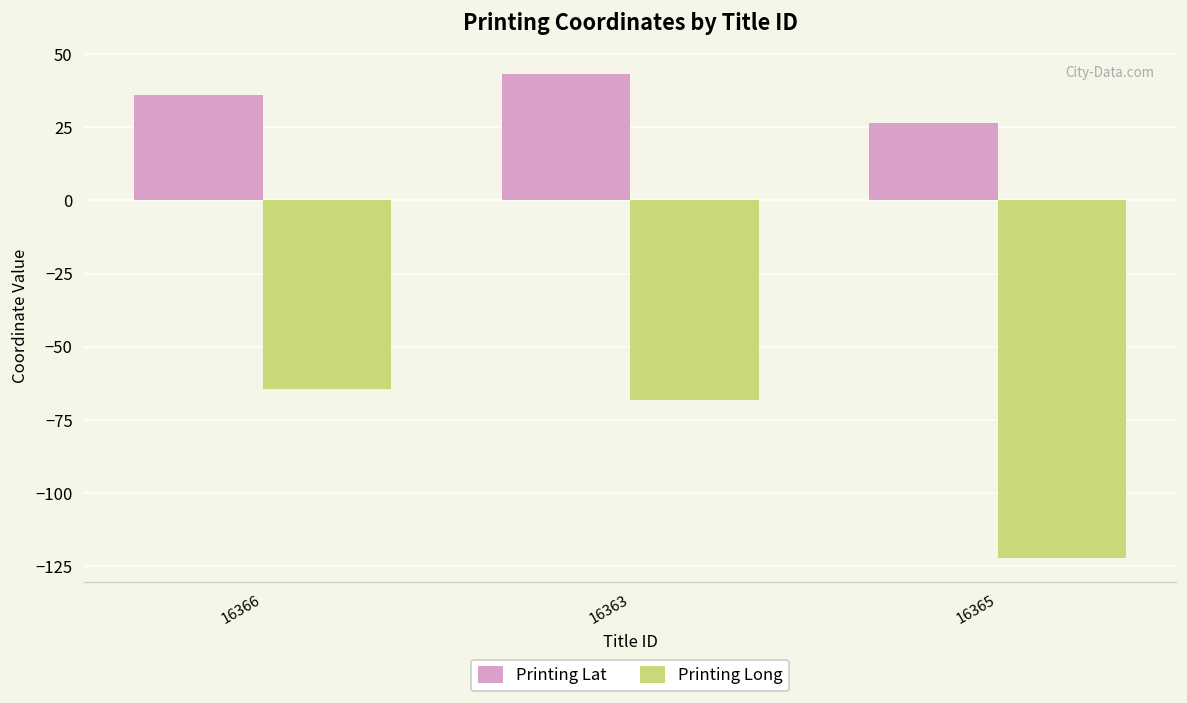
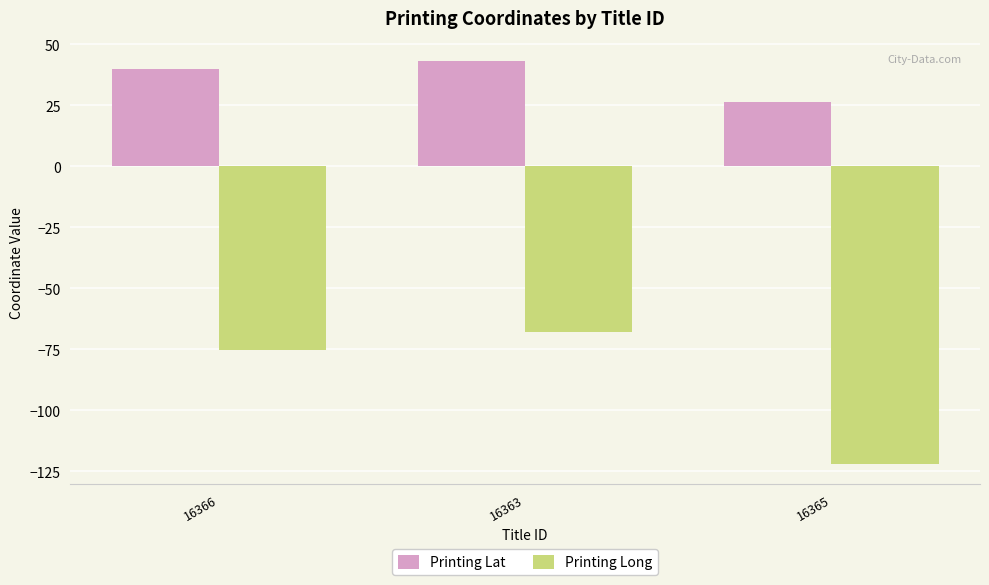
Printing Lat, 16366: 36 -> 40
Printing Long, 16366: -65 -> -75
